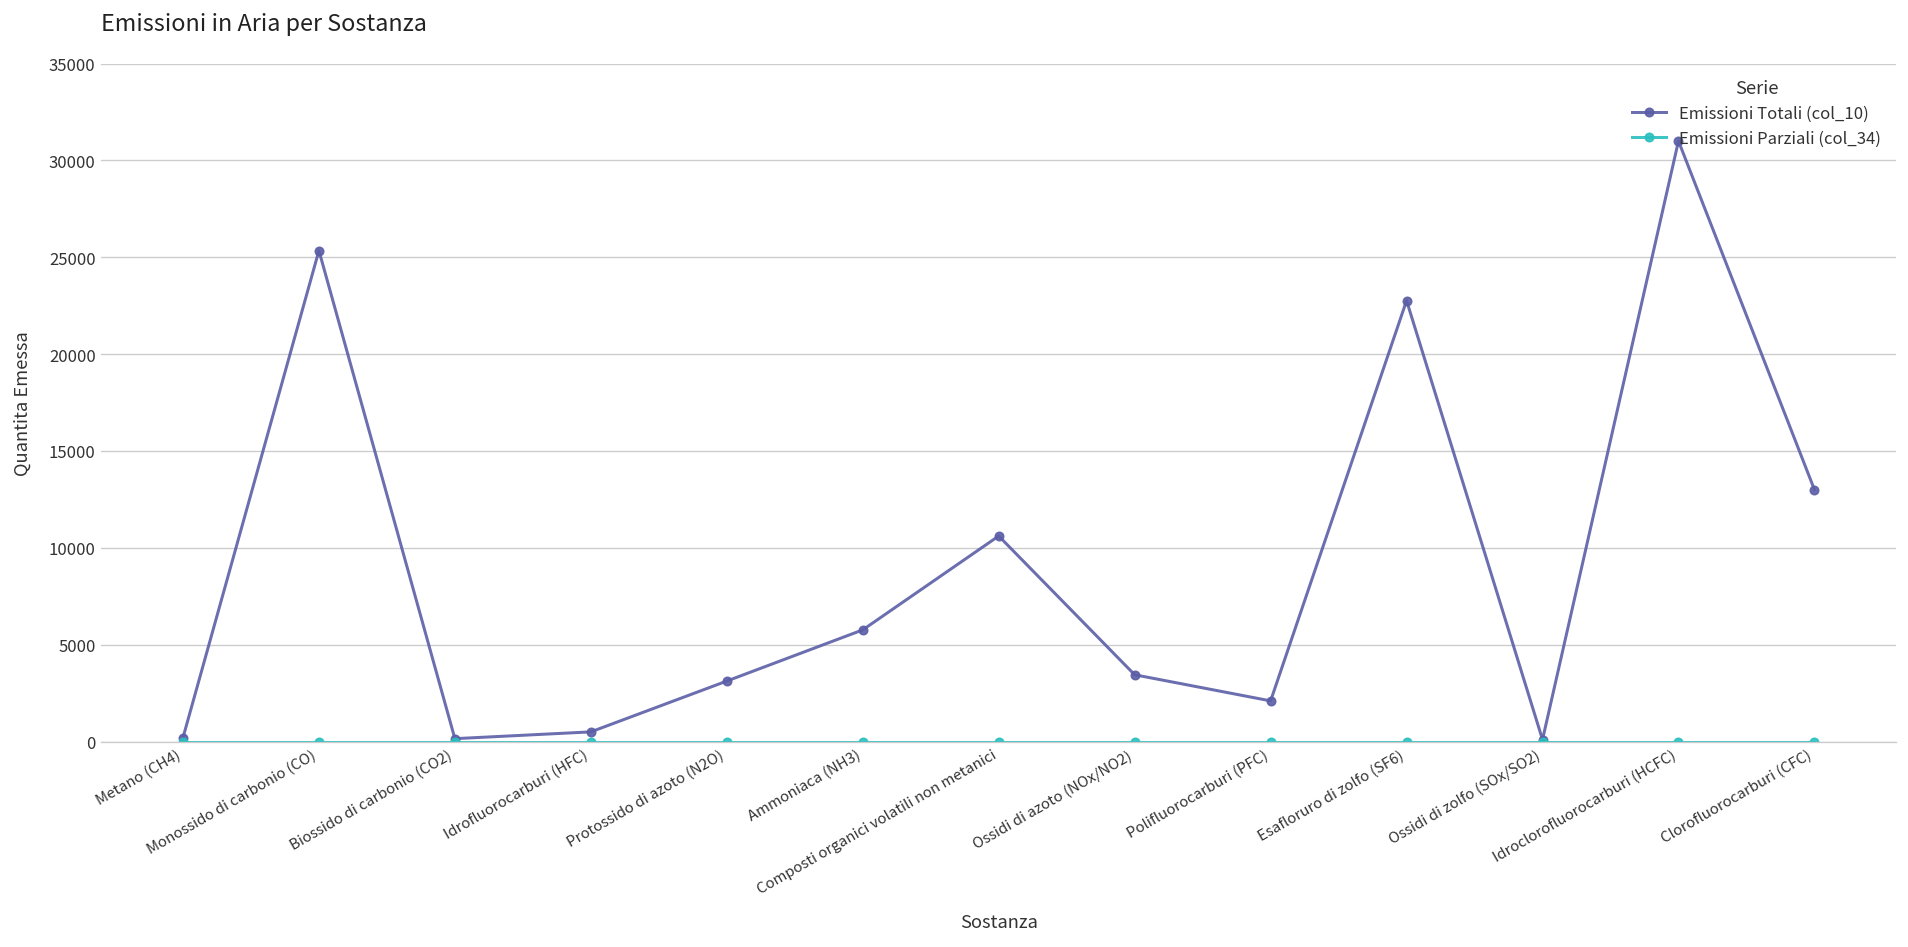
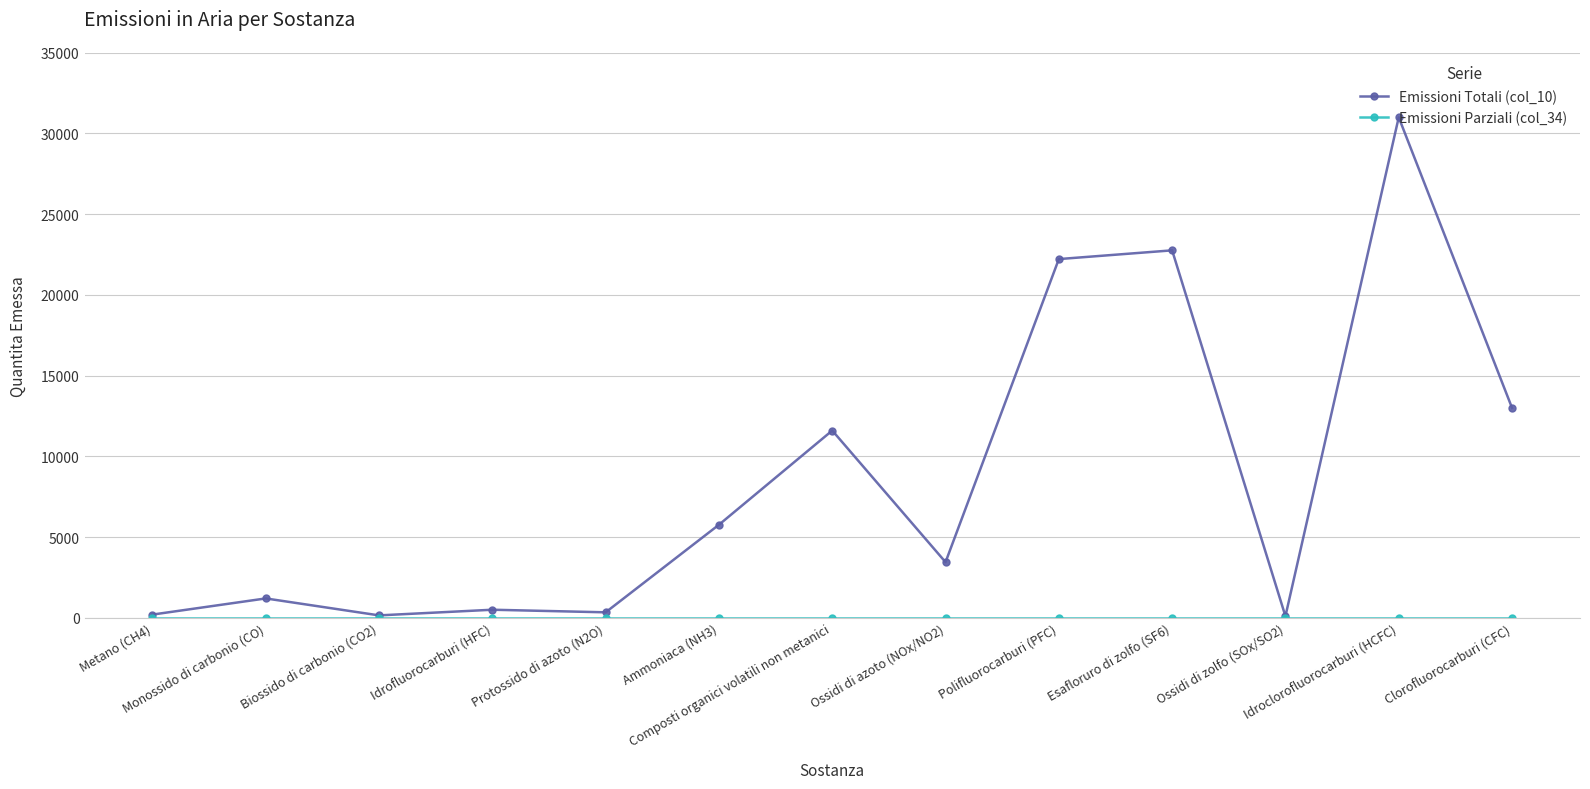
Emissioni Totali (col_10), Monossido di carbonio (CO): 25300 -> 1200
Emissioni Totali (col_10), Protossido di azoto (N2O): 3100 -> 300
Emissioni Totali (col_10), Composti organici volatili non metanici: 10600 -> 11600
Emissioni Totali (col_10), Polifluorocarburi (PFC): 2100 -> 22200
